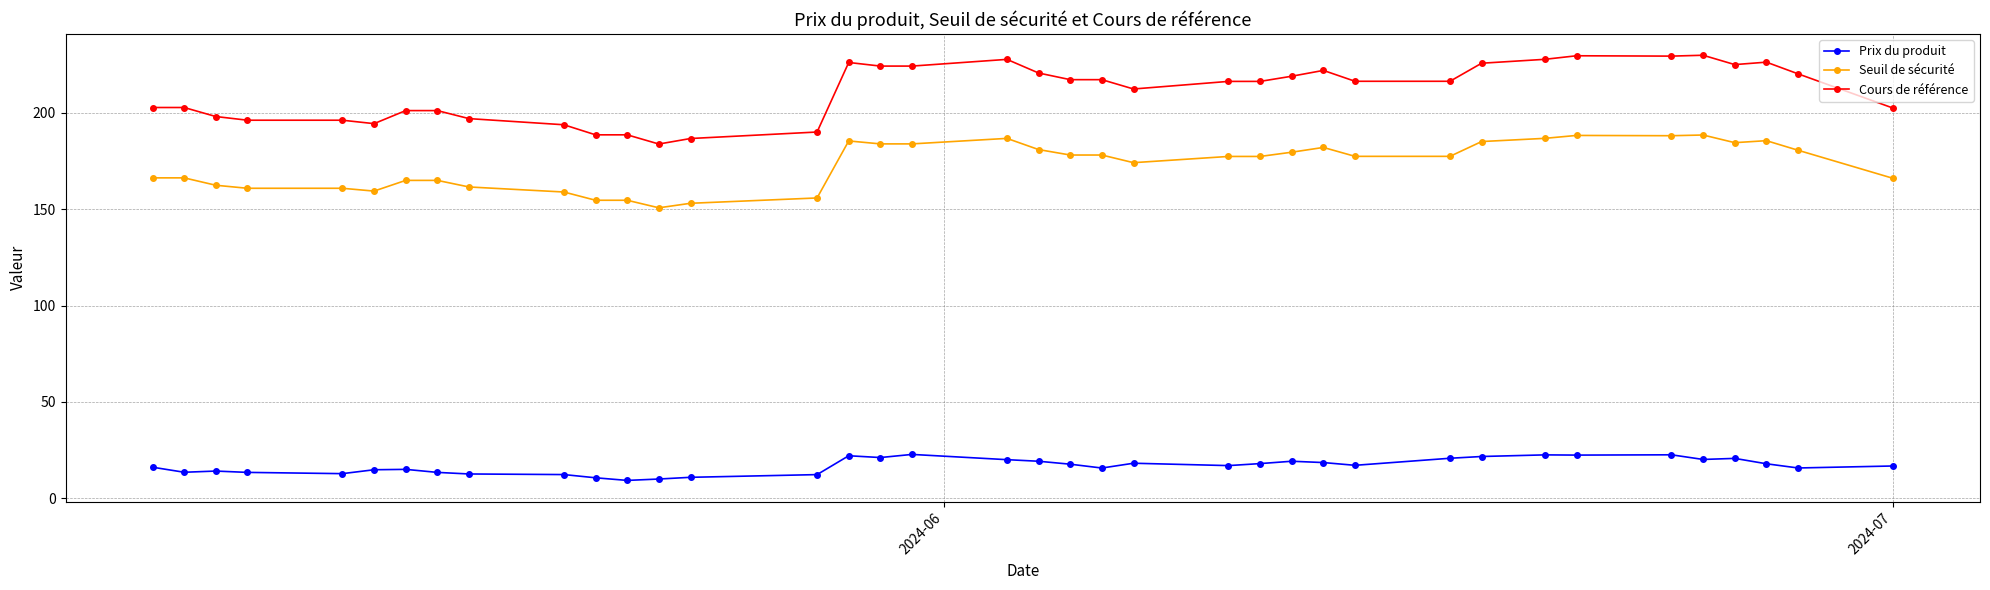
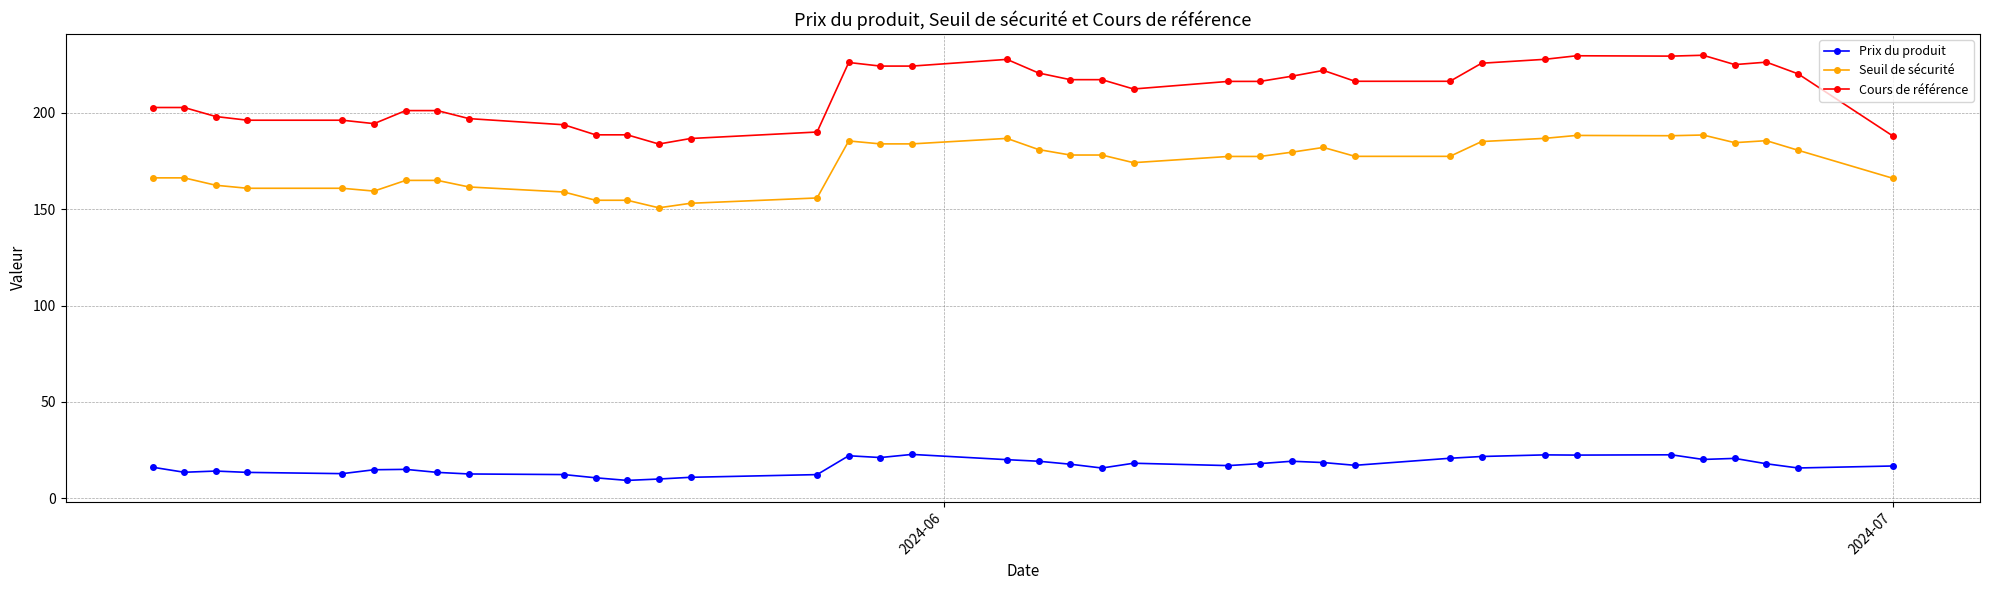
Cours de référence, 2024-07: 202 -> 188
